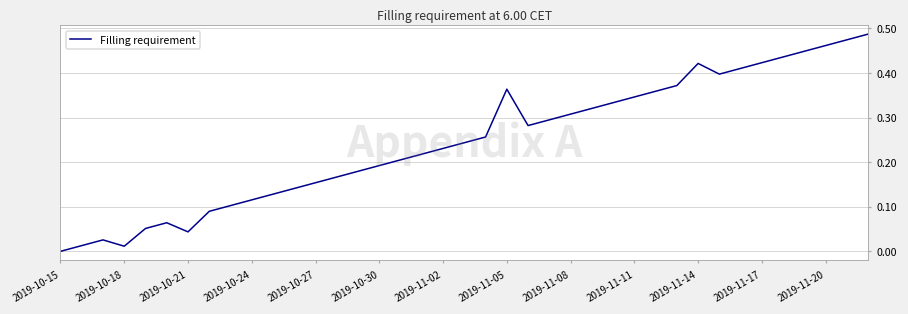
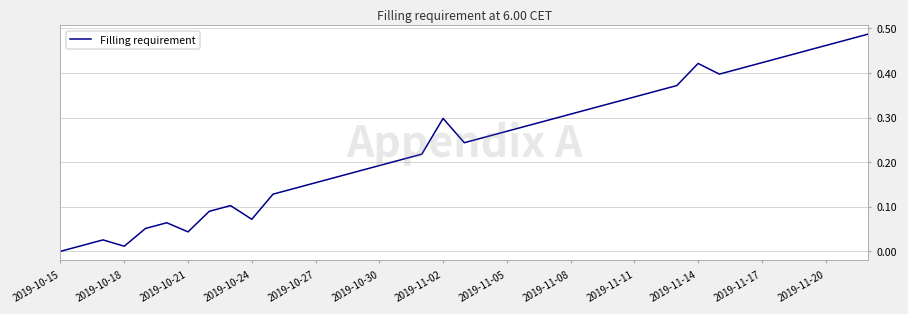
2019-10-24: 0.12 -> 0.07
2019-11-02: 0.23 -> 0.30
2019-11-05: 0.36 -> 0.27
